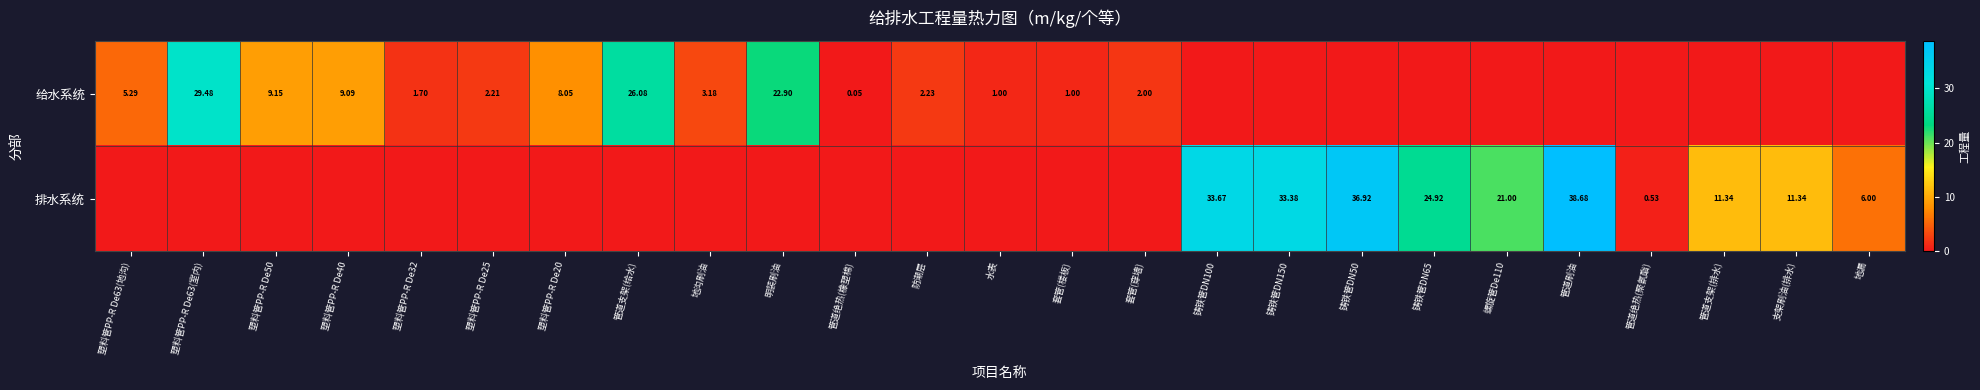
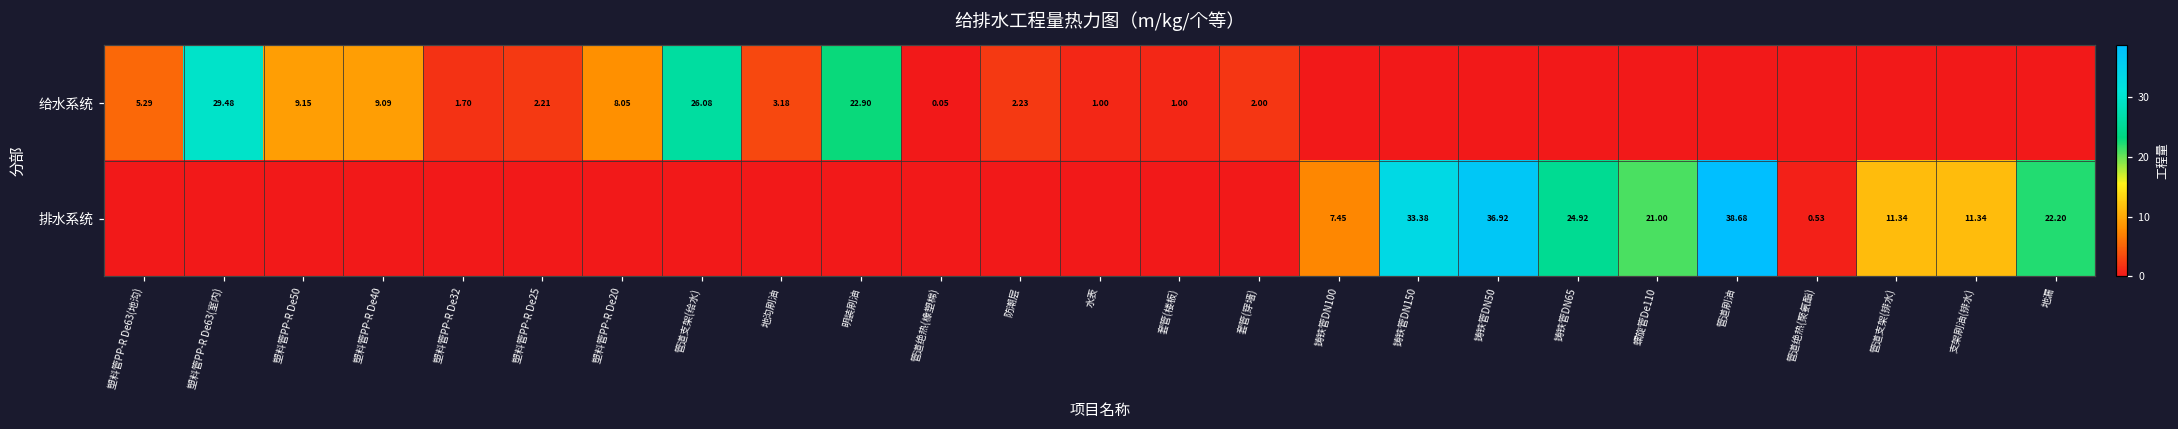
排水系统, 铸铁管DN100: 33.67 -> 7.45
排水系统, 地漏: 6.00 -> 22.20
